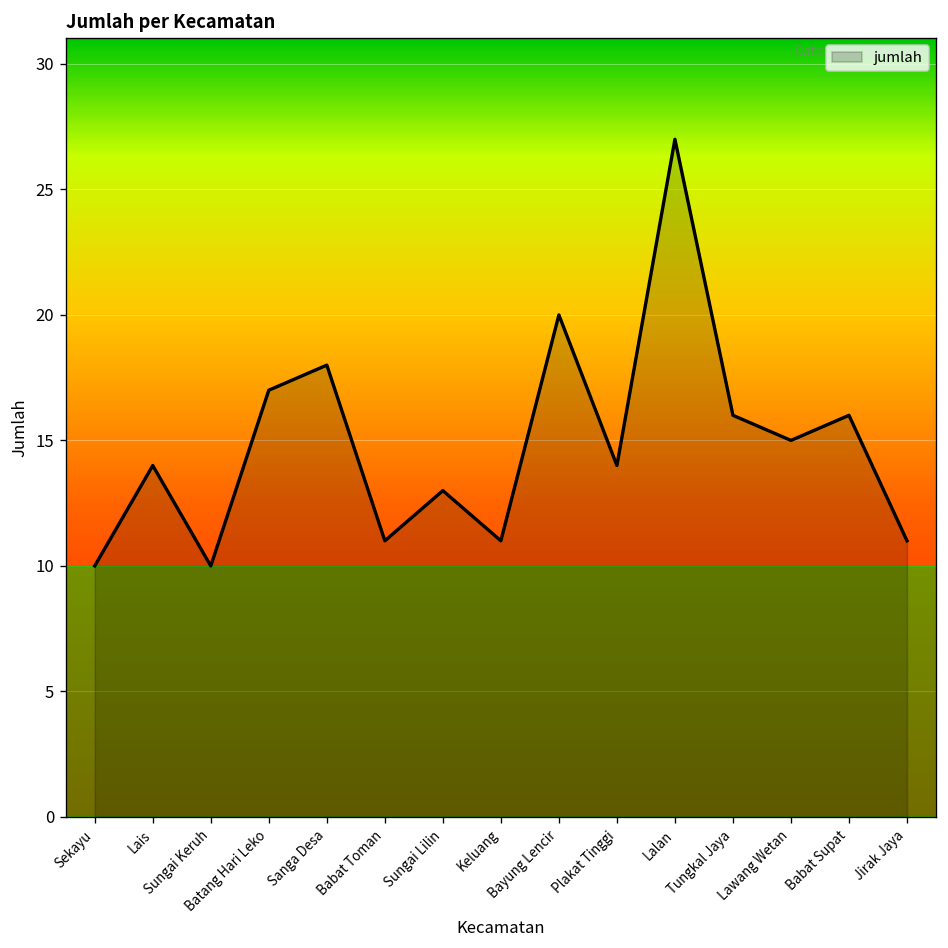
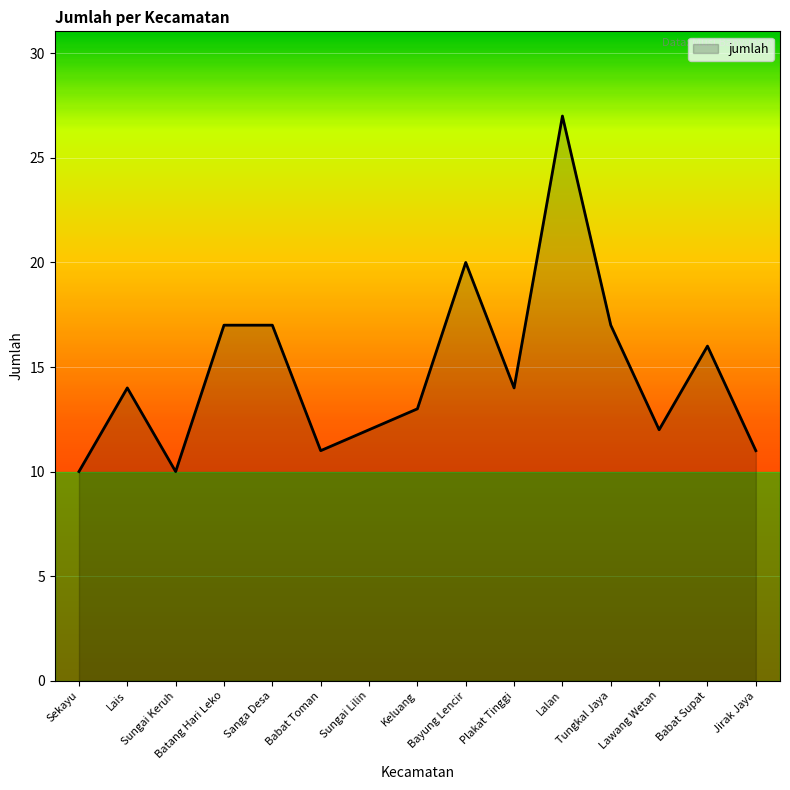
Sanga Desa: 18 -> 17
Sungai Lilin: 13 -> 12
Keluang: 11 -> 13
Tungkal Jaya: 16 -> 17
Lawang Wetan: 15 -> 12
